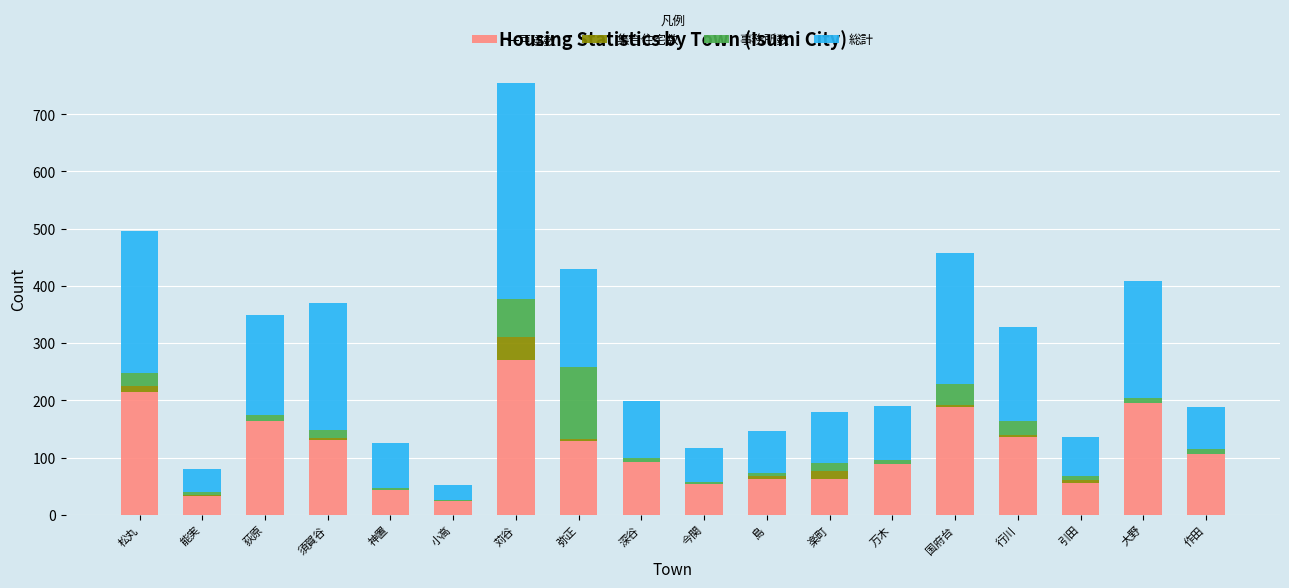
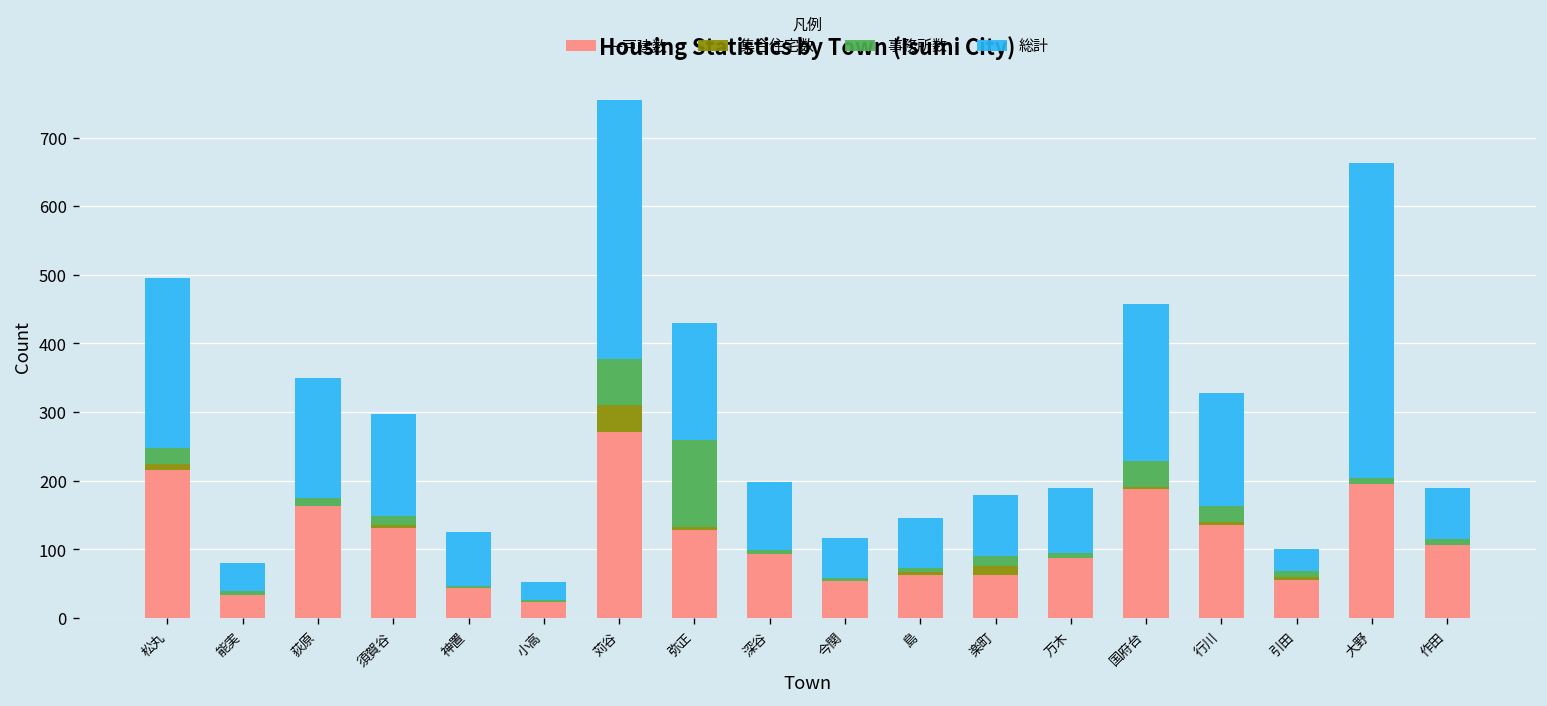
総計, 須賀谷: 220 -> 150
総計, 引田: 70 -> 30
総計, 大野: 200 -> 460
